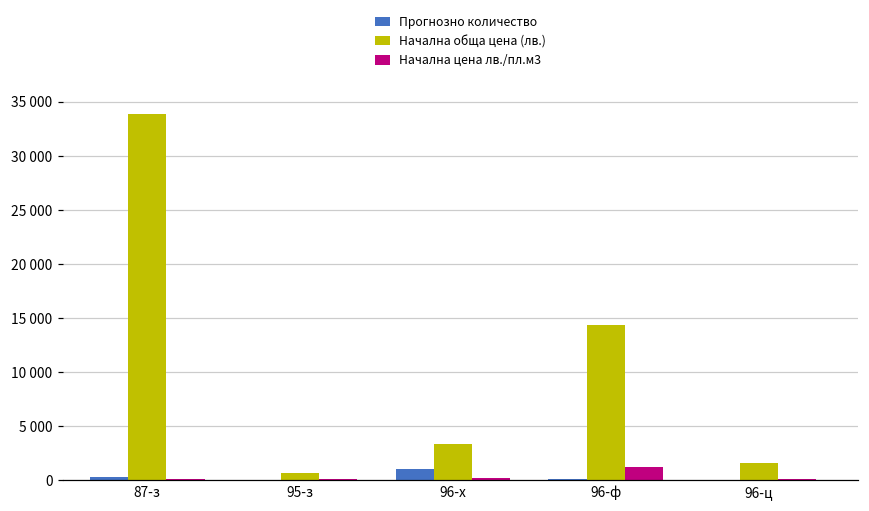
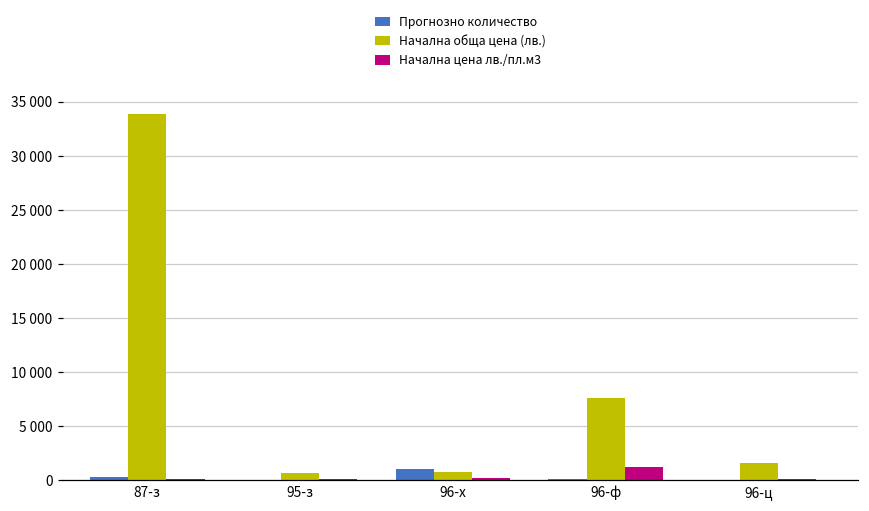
Начална обща цена (лв.), 96-х: 3000 -> 1000
Начална обща цена (лв.), 96-ф: 14000 -> 8000
